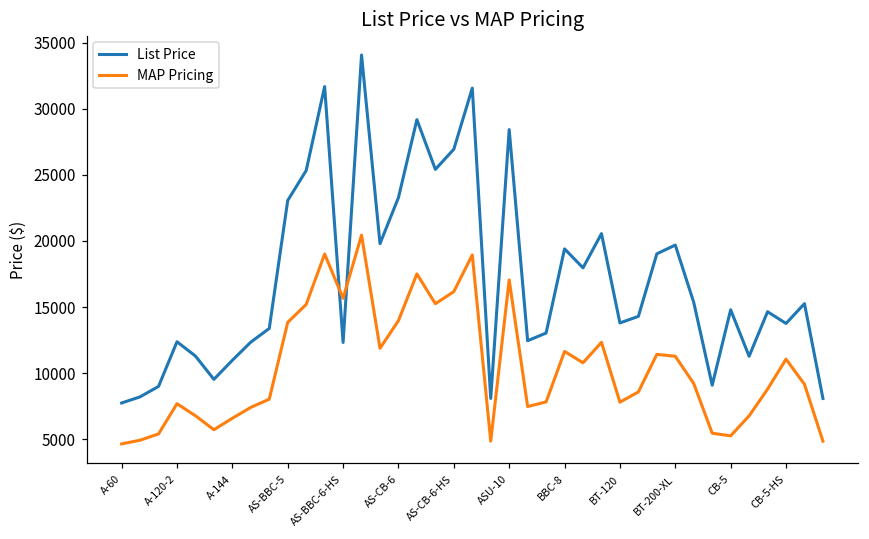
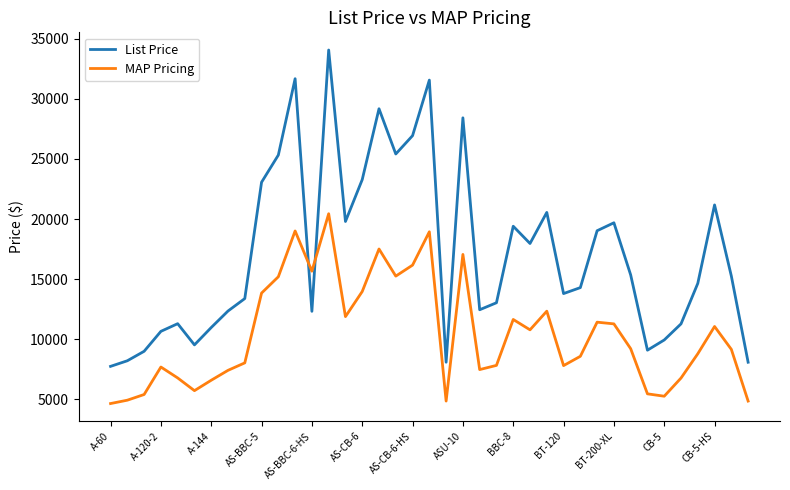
List Price, A-120-2: 12400 -> 10700
List Price, CB-5: 14800 -> 9900
List Price, CB-5-HS: 13800 -> 21200
